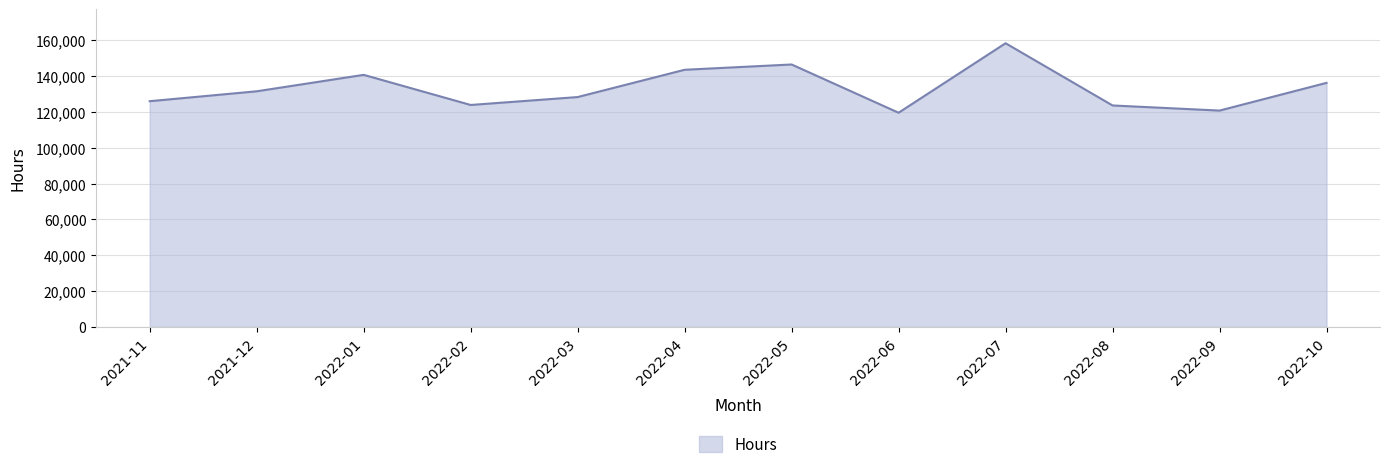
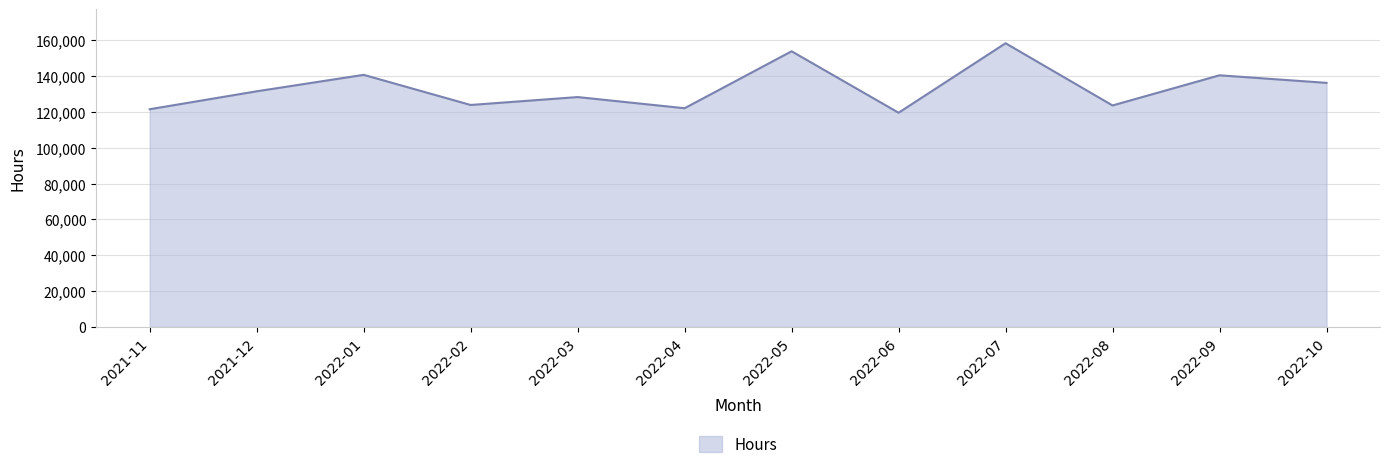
2021-11: 126,000 -> 122,000
2022-04: 144,000 -> 122,000
2022-05: 147,000 -> 154,000
2022-09: 121,000 -> 141,000
